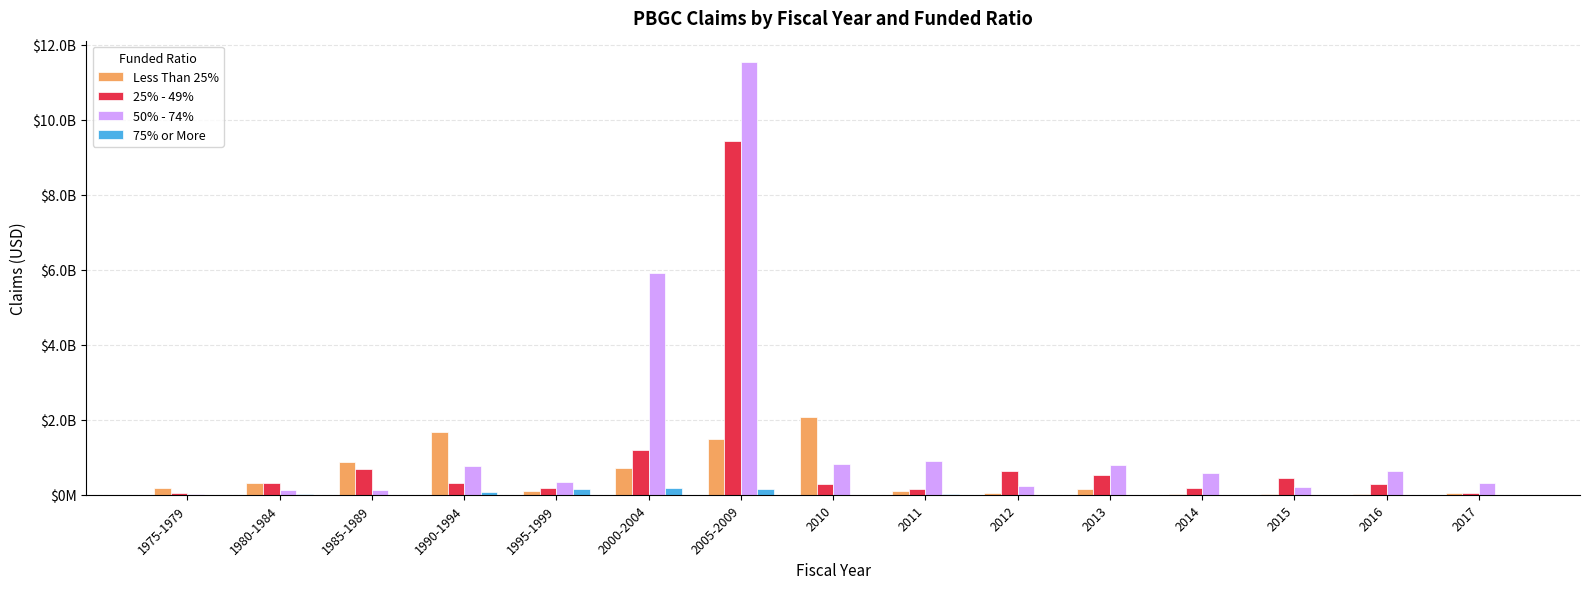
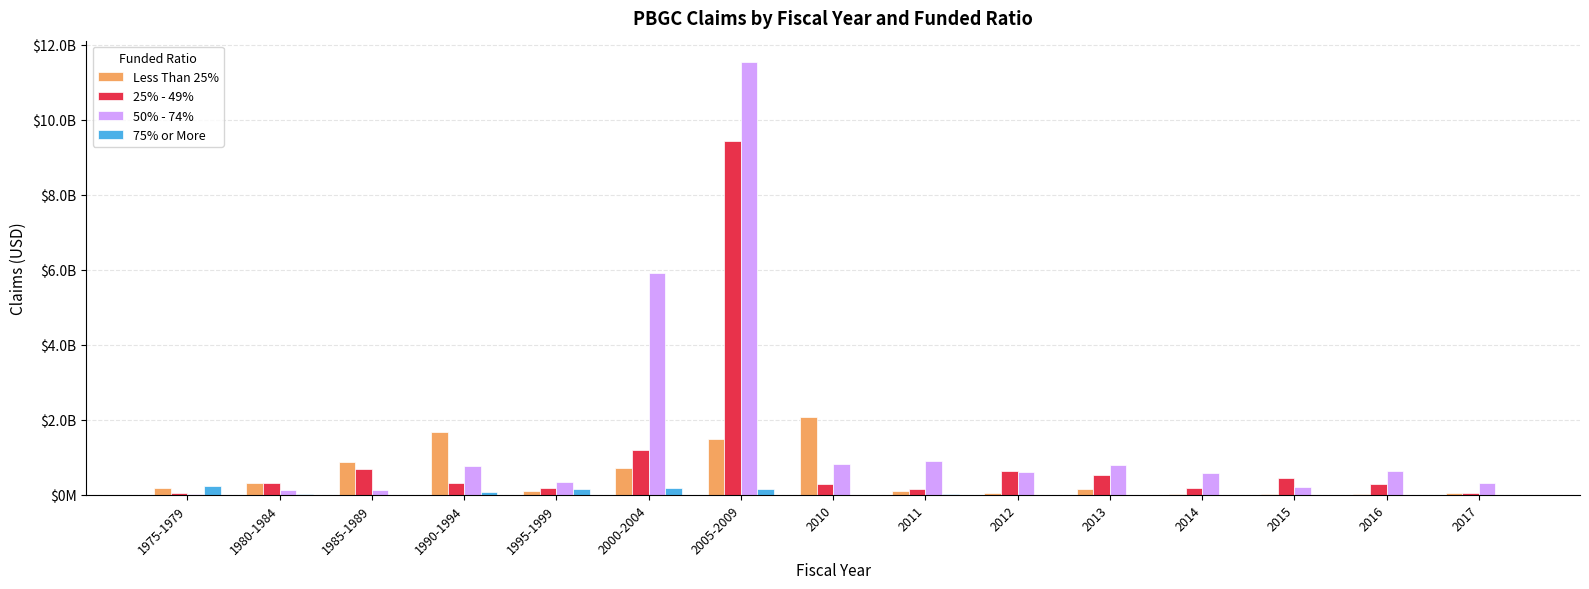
75% or More, 1975-1979: $0 -> $200000000
50% - 74%, 2012: $200000000 -> $600000000
